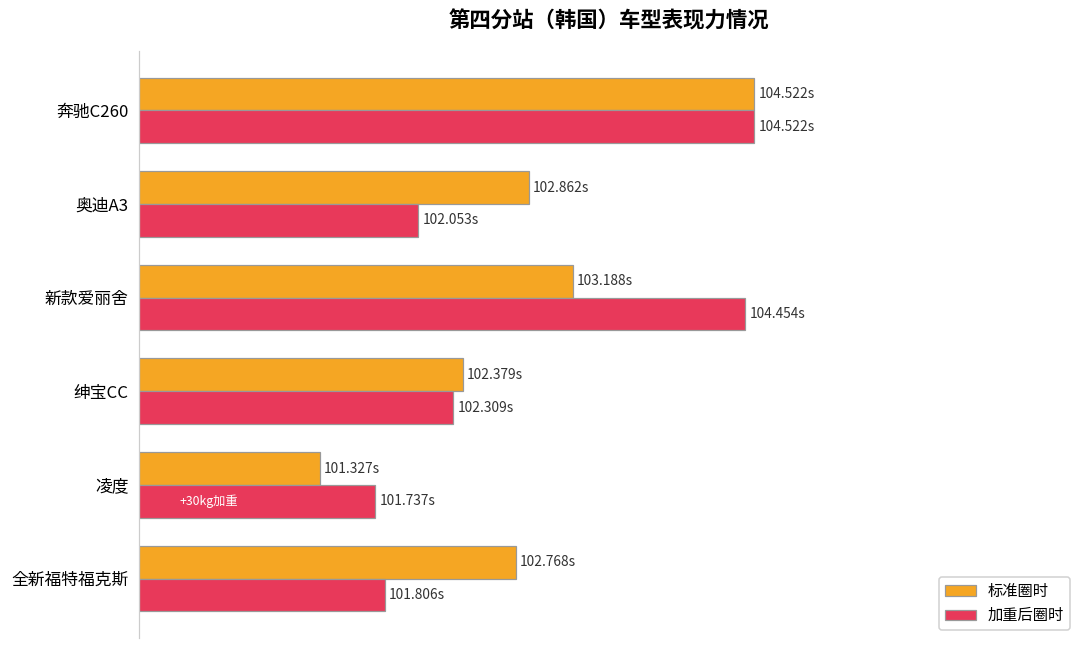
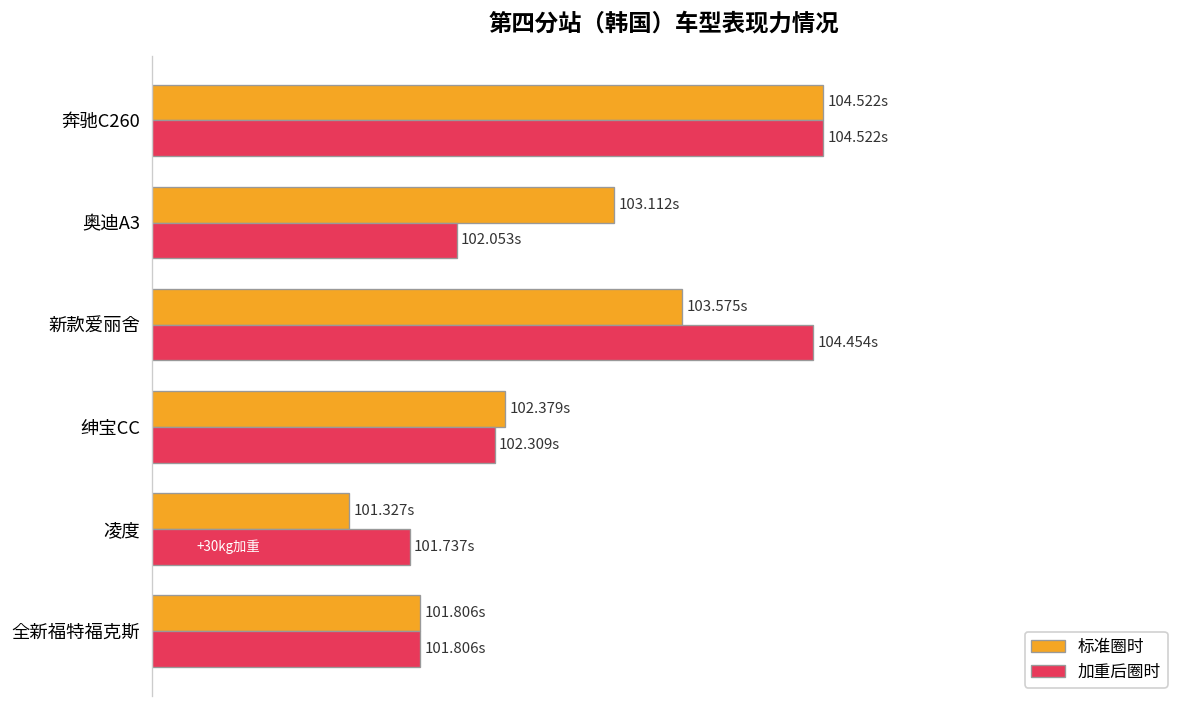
标准圈时, 奥迪A3: 102.862s -> 103.112s
标准圈时, 新款爱丽舍: 103.188s -> 103.575s
标准圈时, 全新福特福克斯: 102.768s -> 101.806s
